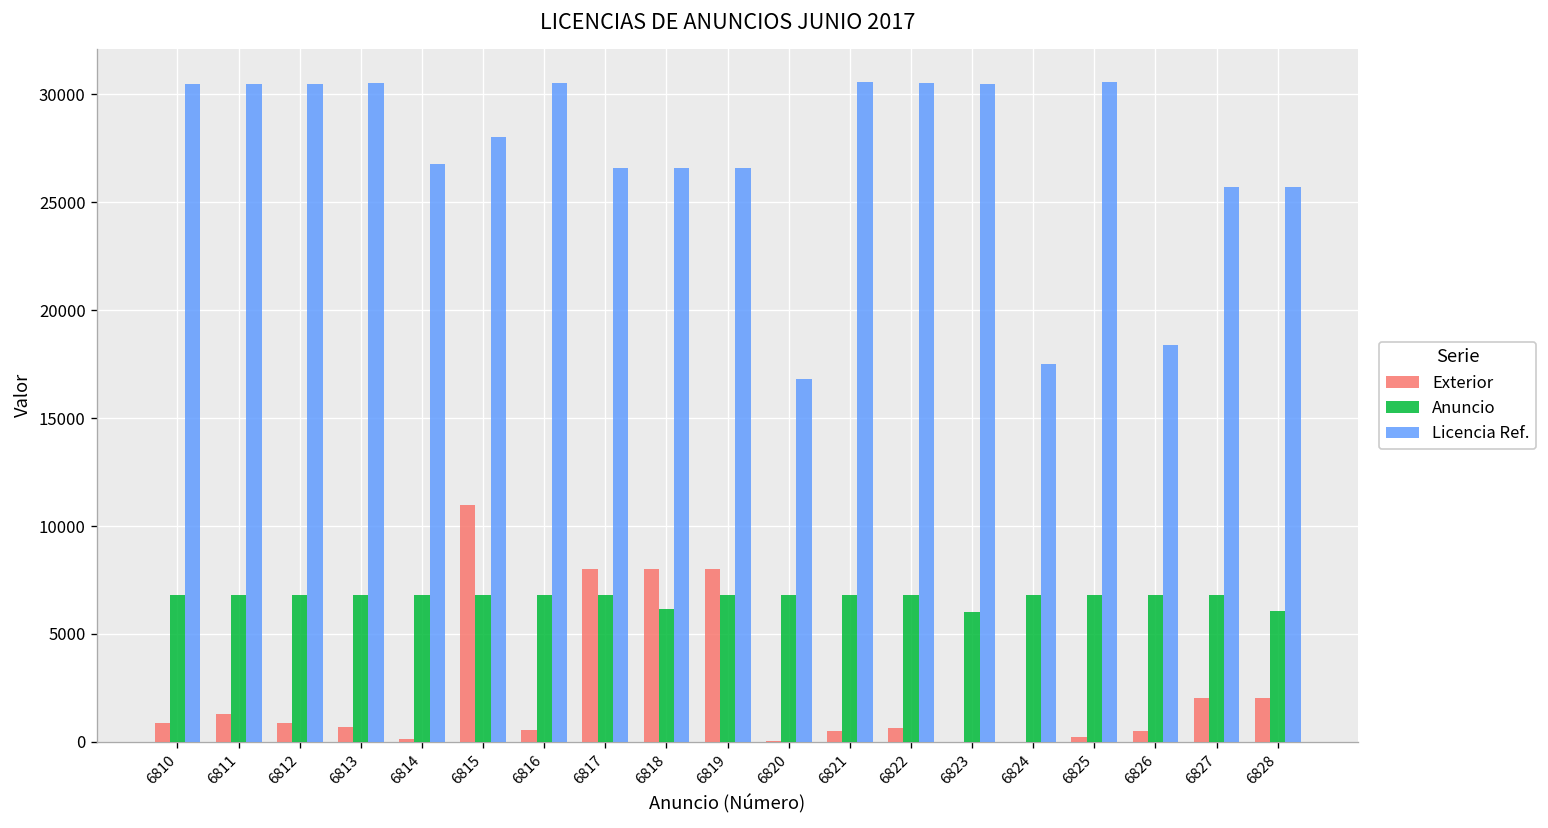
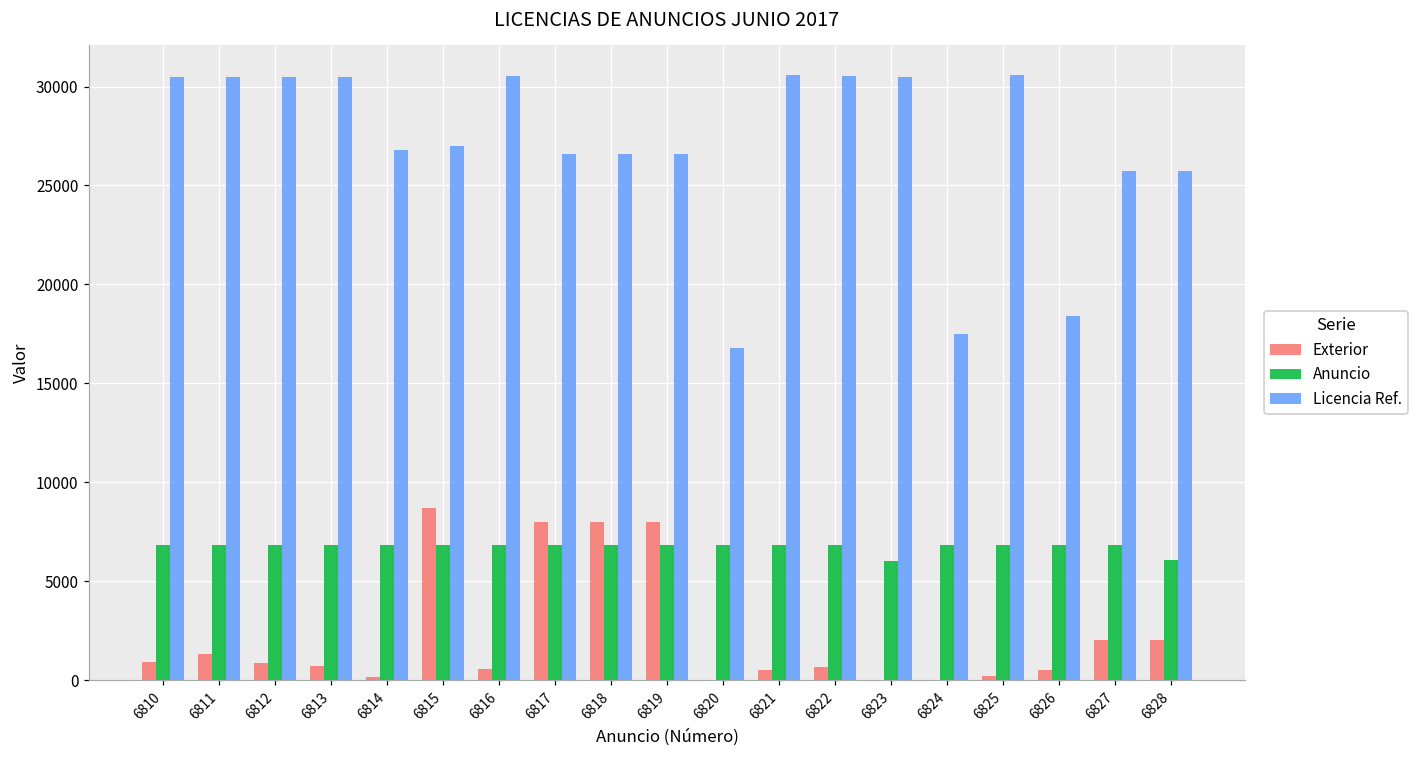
Exterior, 6815: 11000 -> 8700
Licencia Ref., 6815: 28000 -> 27000
Anuncio, 6818: 6200 -> 6800
